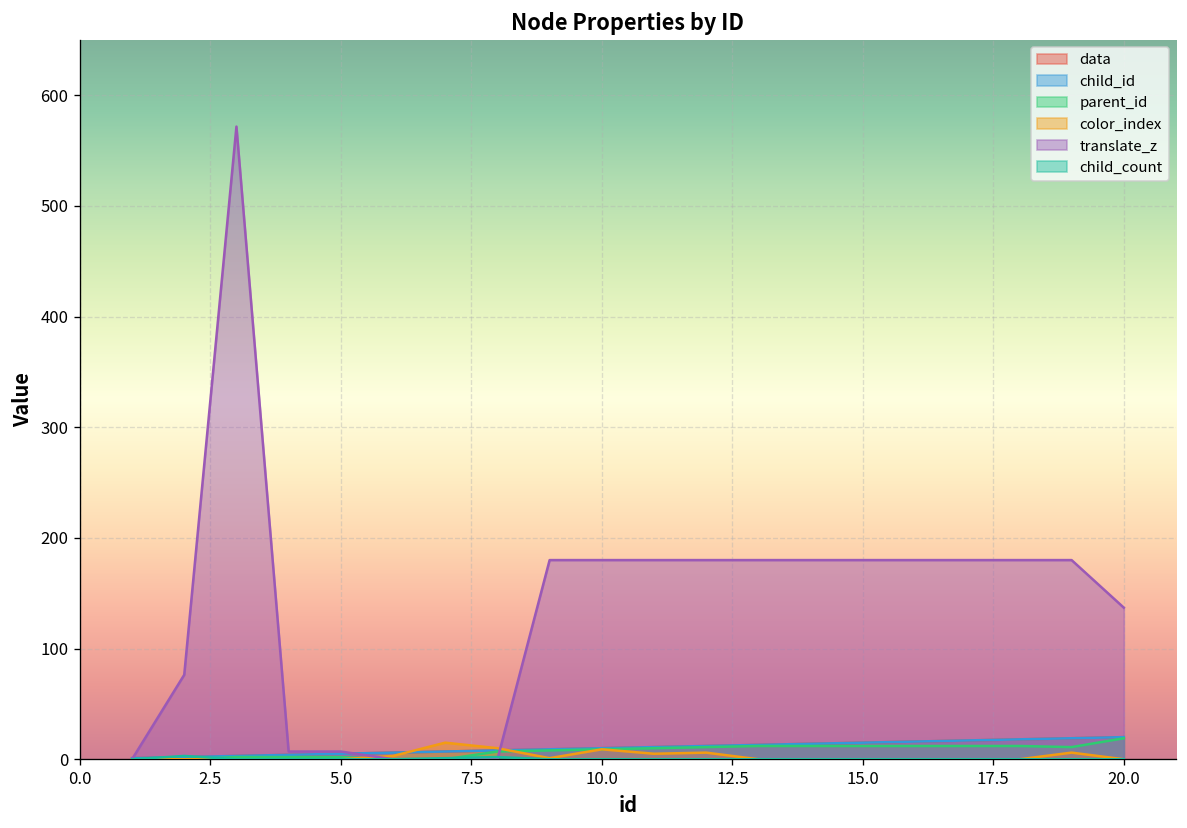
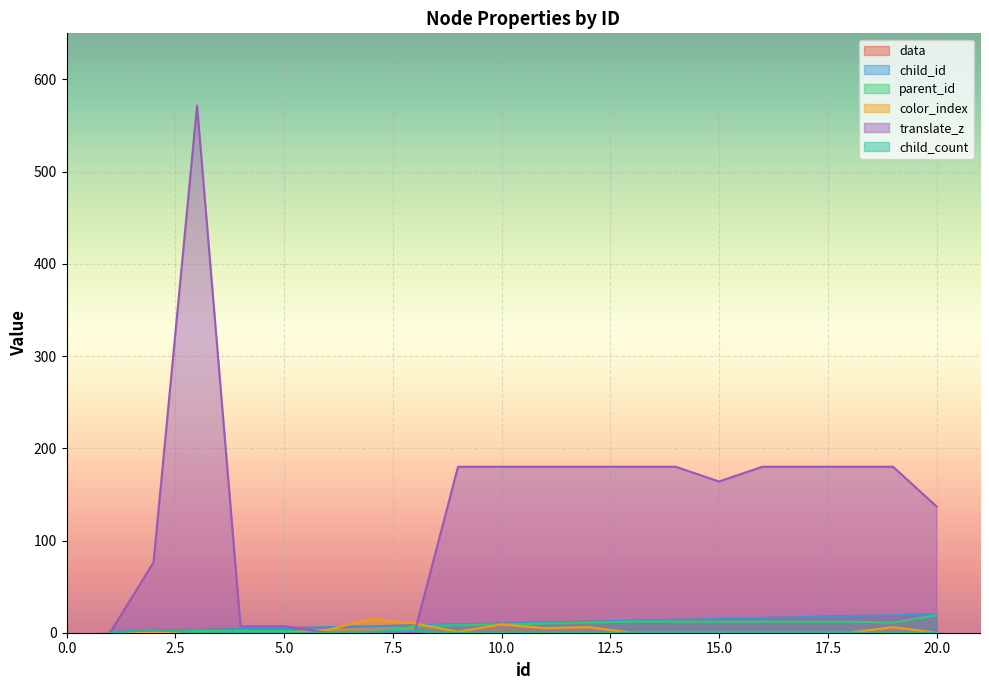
translate_z, 15.0: 180 -> 160
